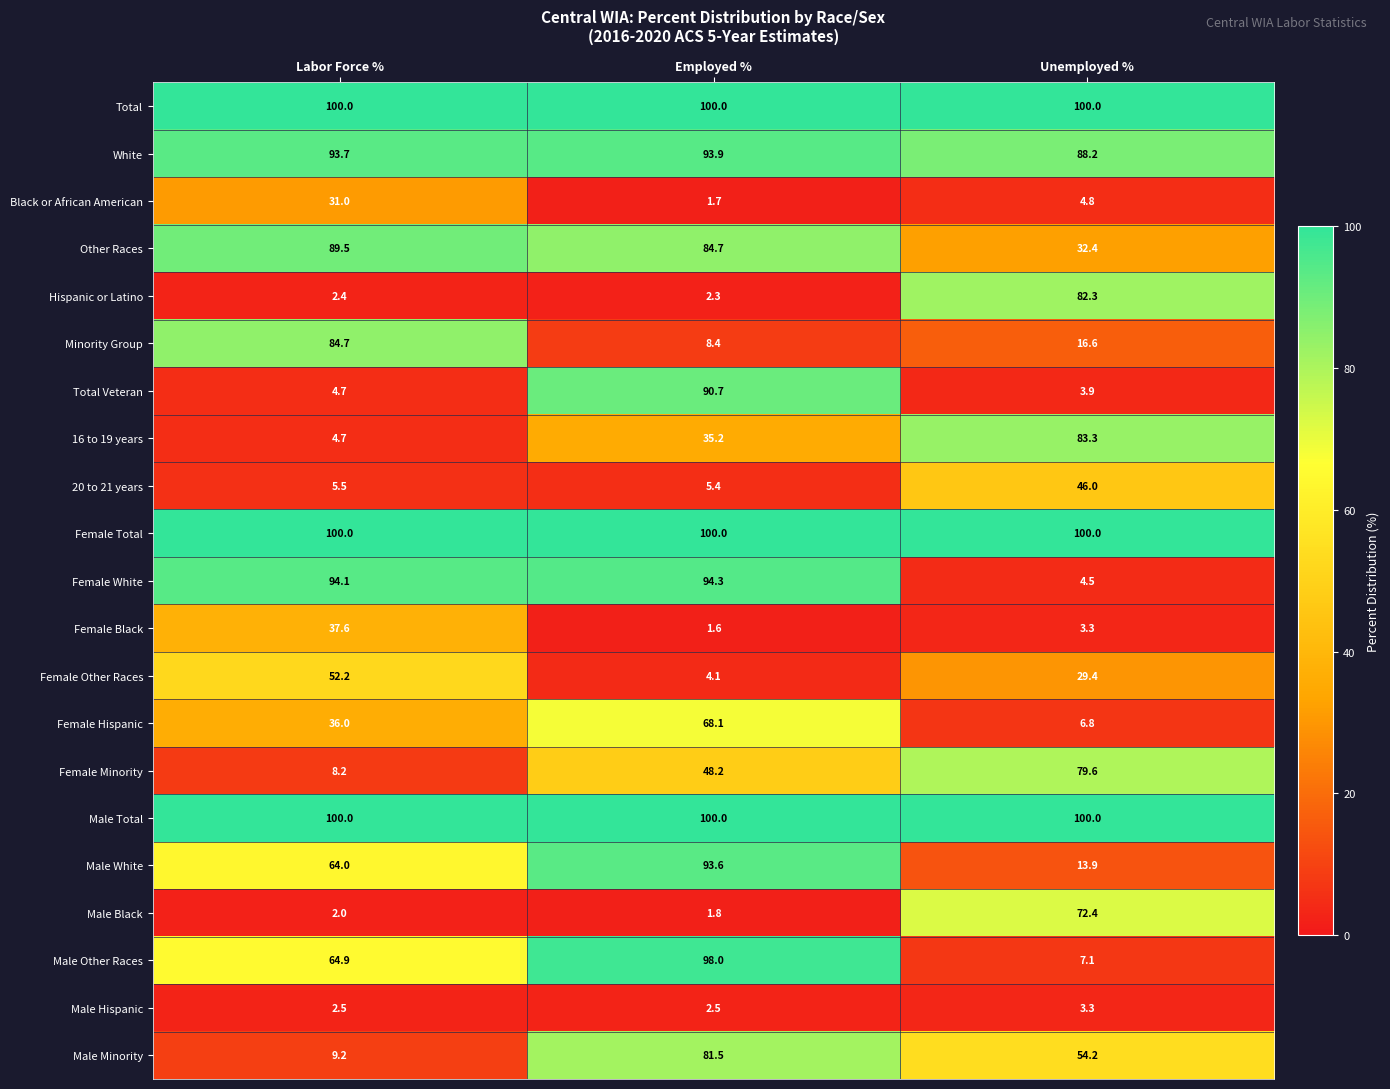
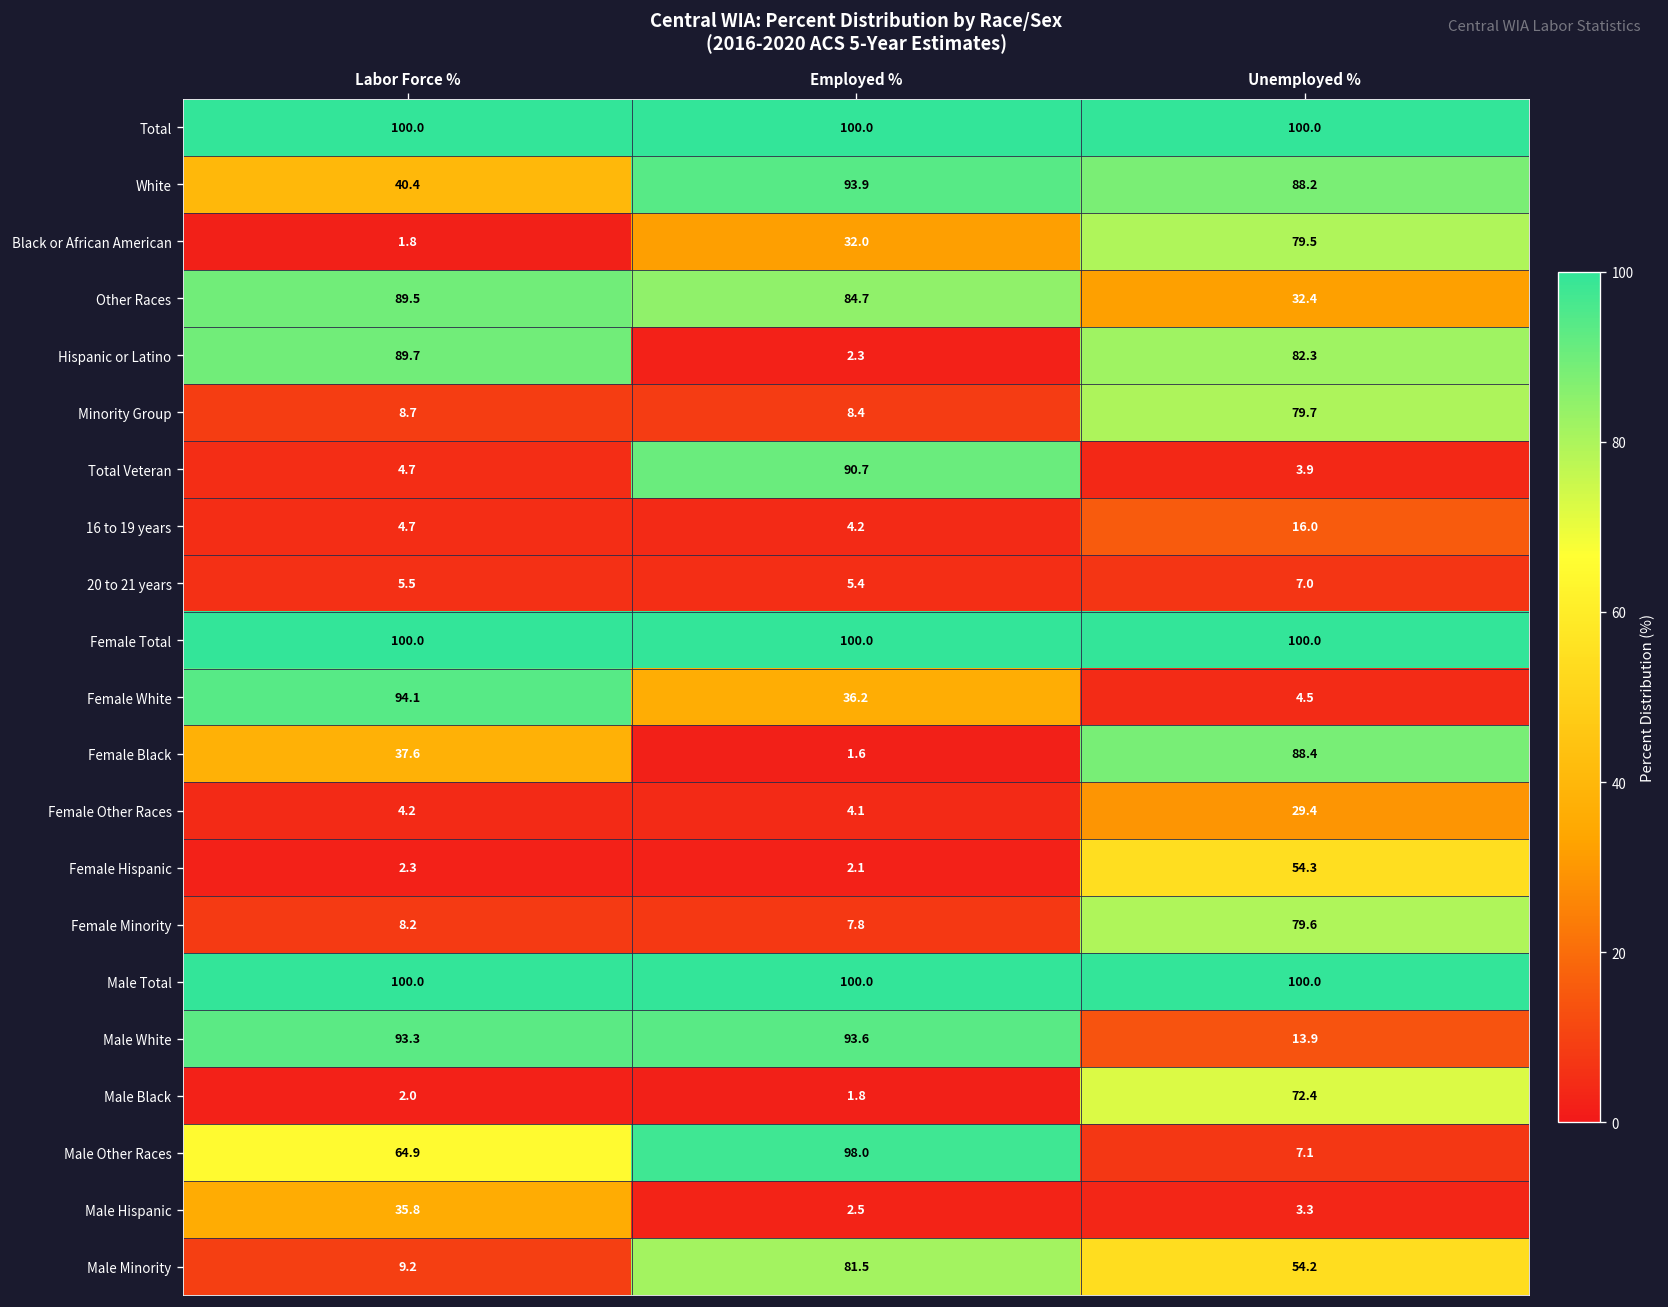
White, Labor Force %: 93.7 -> 40.4
Black or African American, Labor Force %: 31.0 -> 1.8
Black or African American, Employed %: 1.7 -> 32.0
Black or African American, Unemployed %: 4.8 -> 79.5
Hispanic or Latino, Labor Force %: 2.4 -> 89.7
Minority Group, Labor Force %: 84.7 -> 8.7
Minority Group, Unemployed %: 16.6 -> 79.7
16 to 19 years, Employed %: 35.2 -> 4.2
16 to 19 years, Unemployed %: 83.3 -> 16.0
20 to 21 years, Unemployed %: 46.0 -> 7.0
Female White, Employed %: 94.3 -> 36.2
Female Black, Unemployed %: 3.3 -> 88.4
Female Other Races, Labor Force %: 52.2 -> 4.2
Female Hispanic, Labor Force %: 36.0 -> 2.3
Female Hispanic, Employed %: 68.1 -> 2.1
Female Hispanic, Unemployed %: 6.8 -> 54.3
Female Minority, Employed %: 48.2 -> 7.8
Male White, Labor Force %: 64.0 -> 93.3
Male Hispanic, Labor Force %: 2.5 -> 35.8
